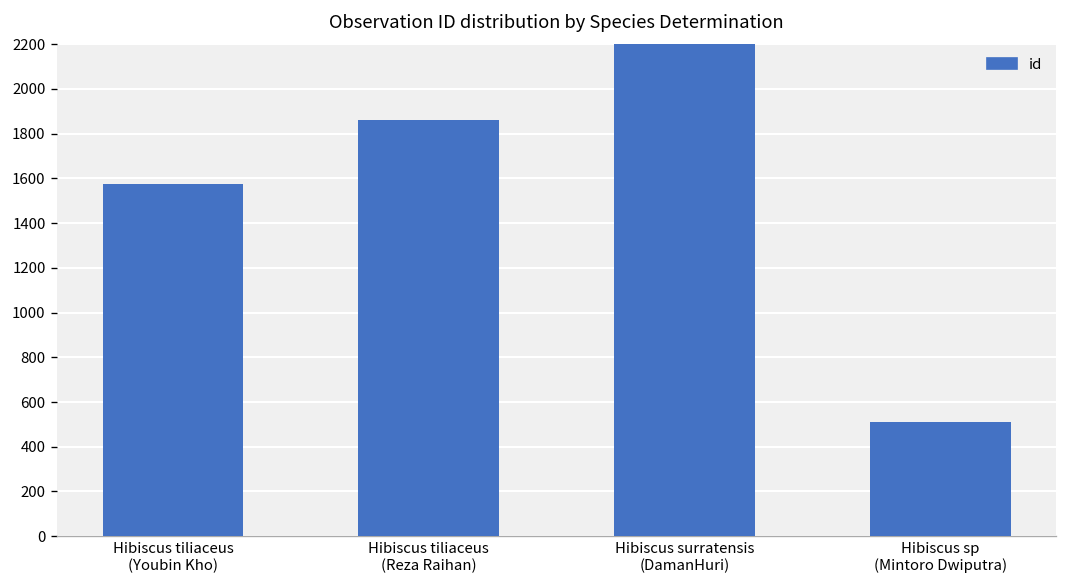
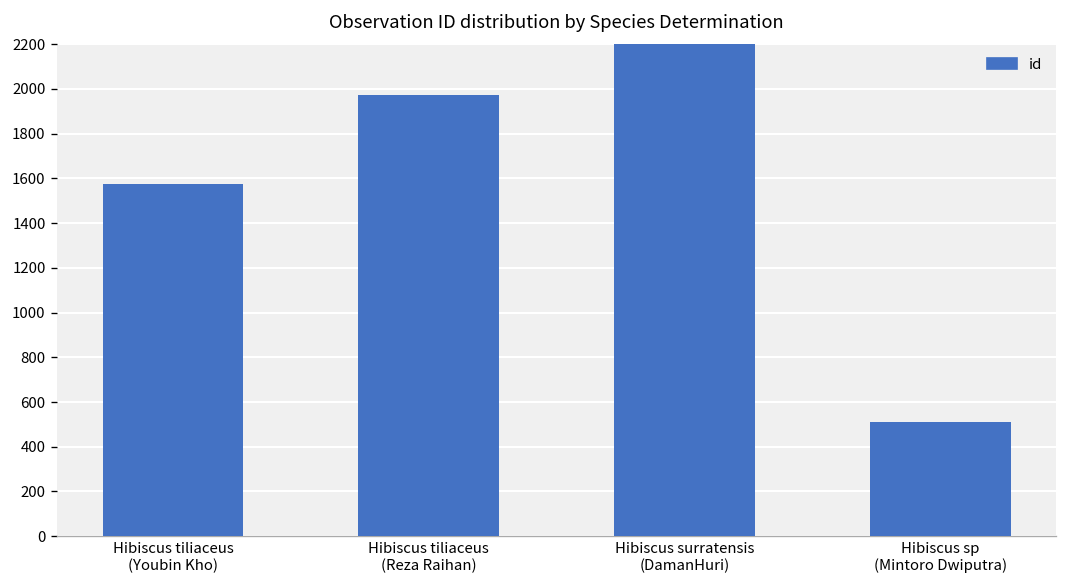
Hibiscus tiliaceus (Reza Raihan): 1860 -> 1980
